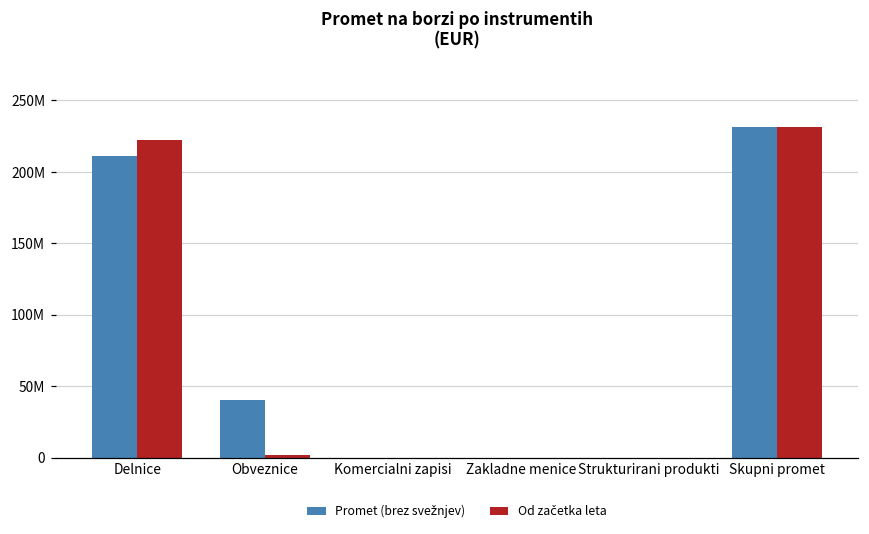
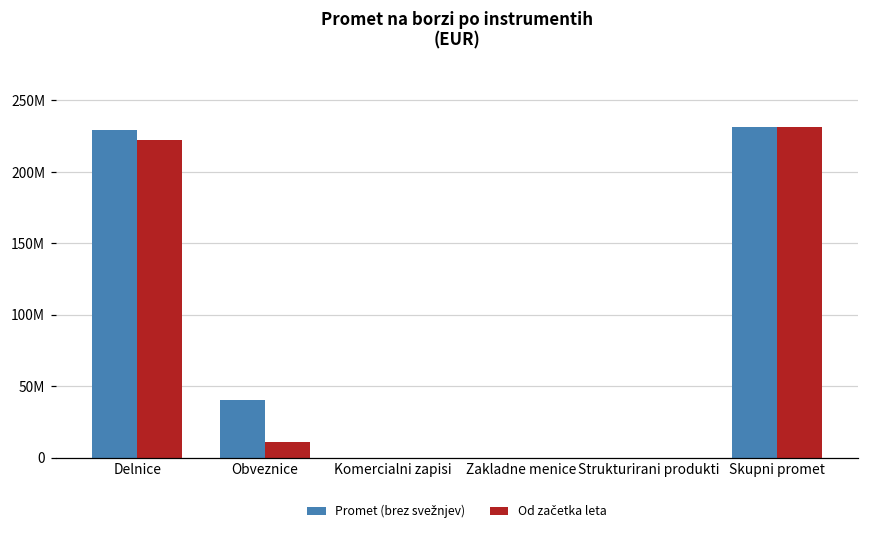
Promet (brez svežnjev), Delnice: 211000000 -> 230000000
Od začetka leta, Obveznice: 2000000 -> 11000000
